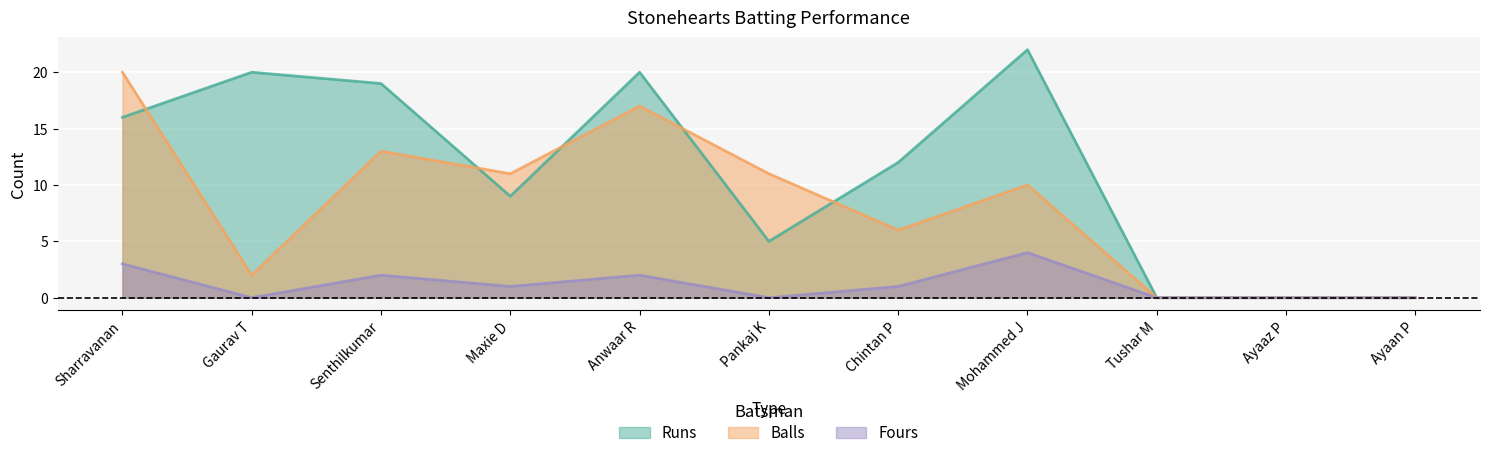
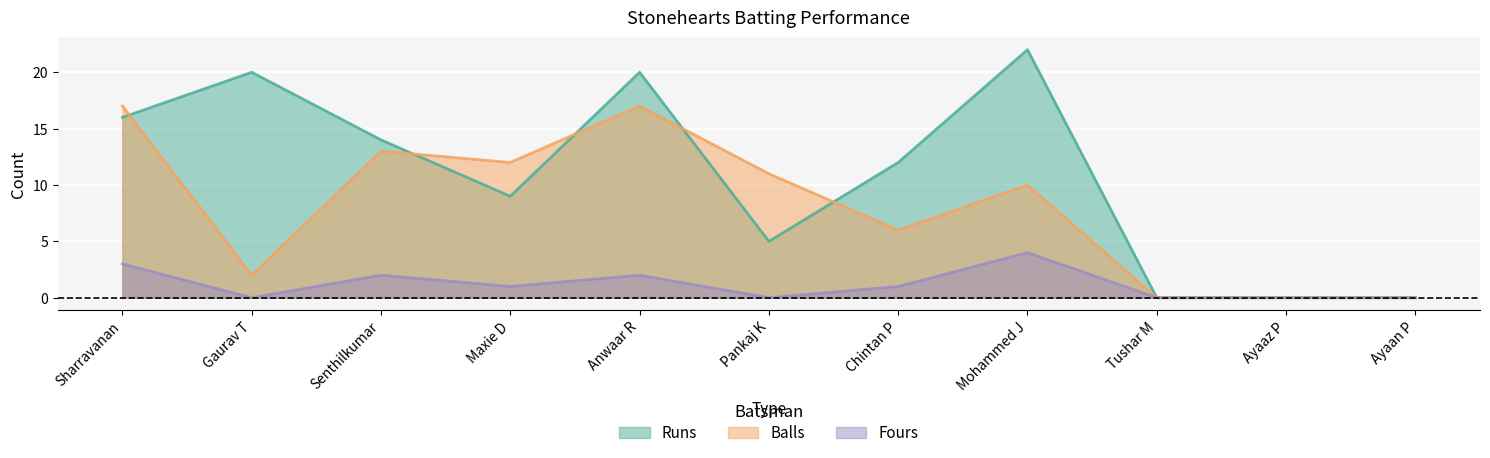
Balls, Sharravanan: 20 -> 17
Runs, Senthilkumar: 19 -> 14
Balls, Maxie D: 11 -> 12
